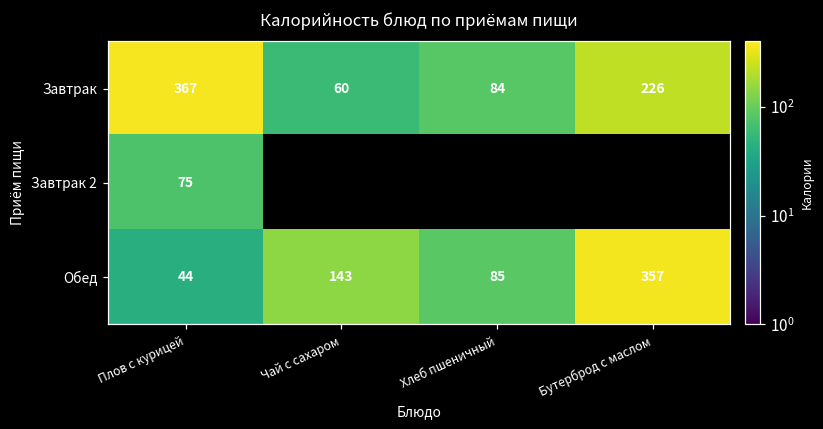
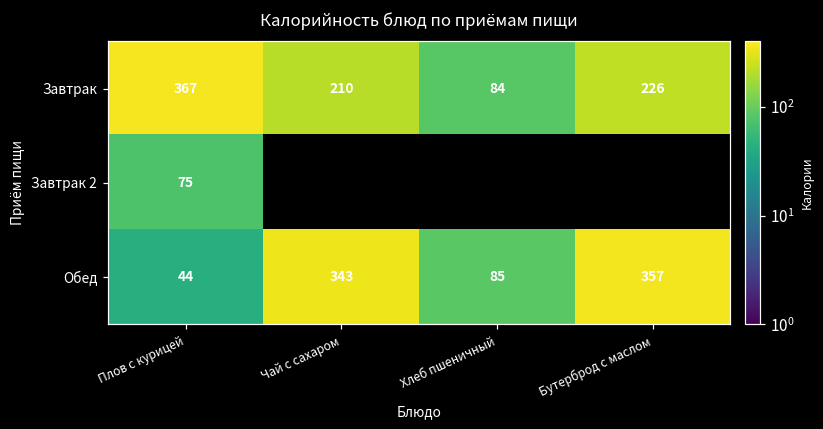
Завтрак, Чай с сахаром: 60 -> 210
Обед, Чай с сахаром: 143 -> 343
